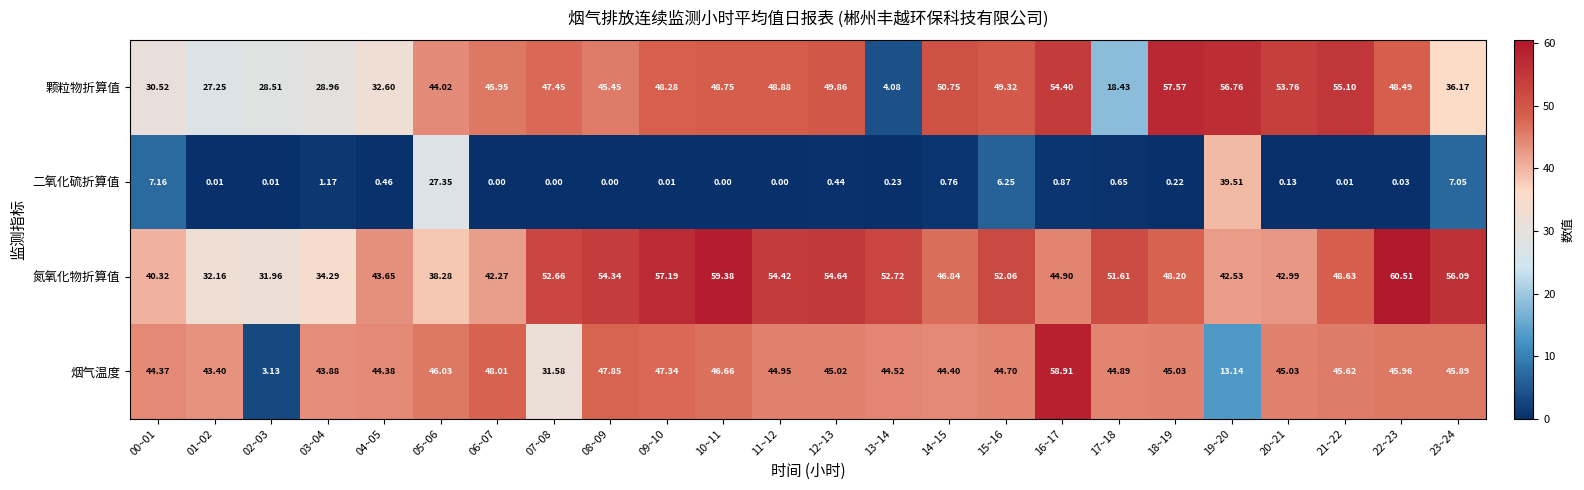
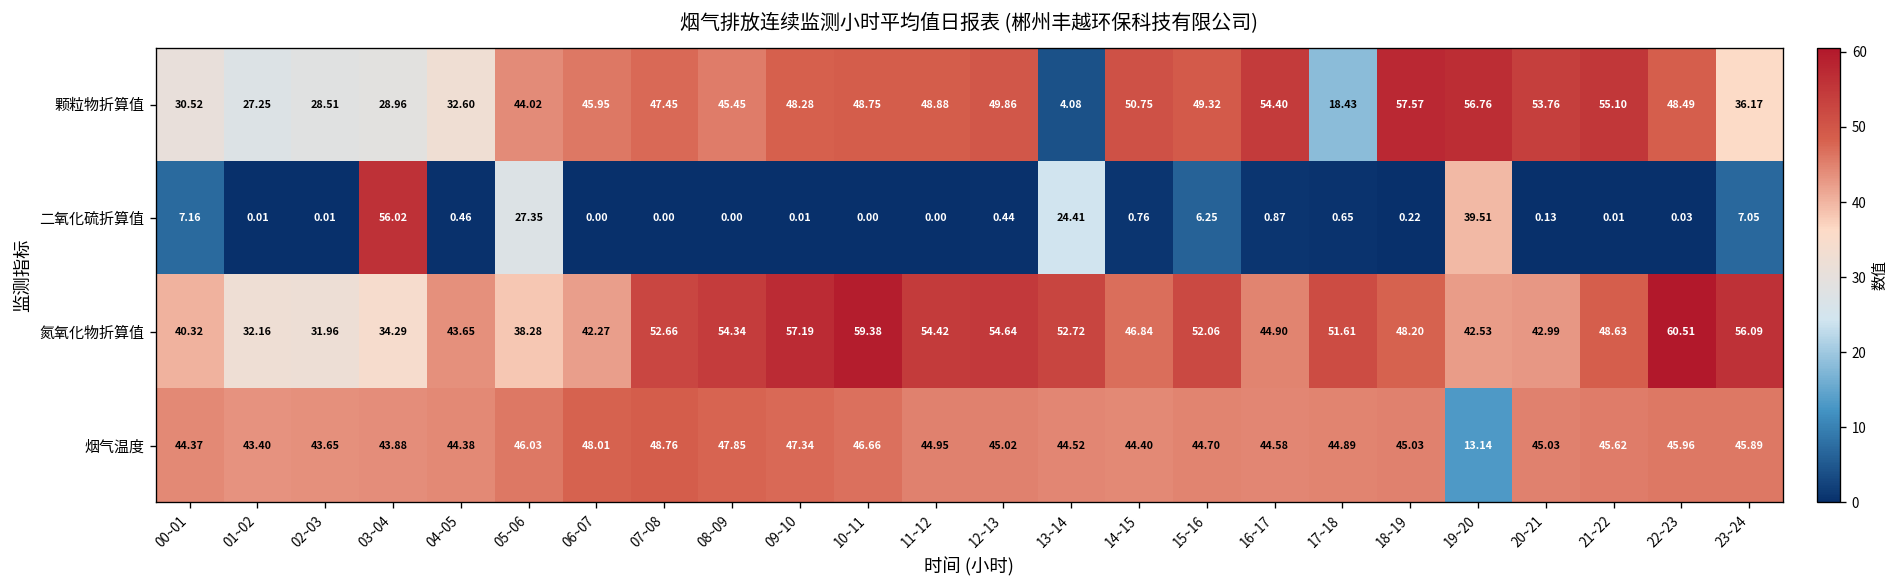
二氧化硫折算值, 03~04: 1.17 -> 56.02
二氧化硫折算值, 13~14: 0.23 -> 24.41
烟气温度, 02~03: 3.13 -> 43.65
烟气温度, 07~08: 31.58 -> 48.76
烟气温度, 16~17: 58.91 -> 44.58
